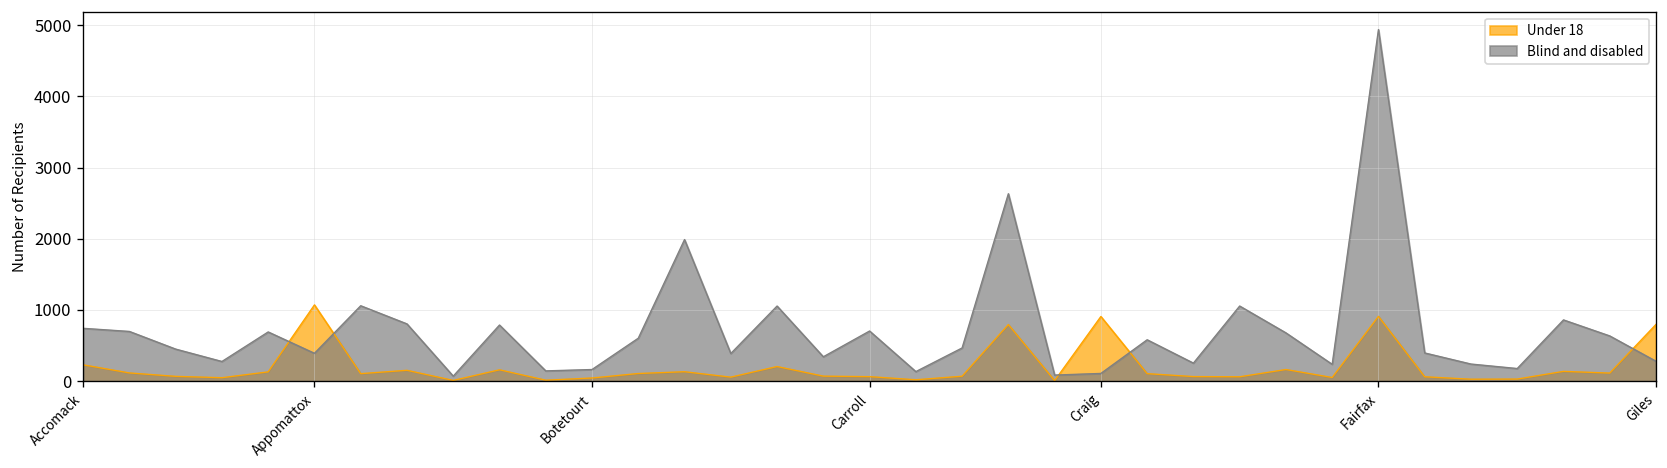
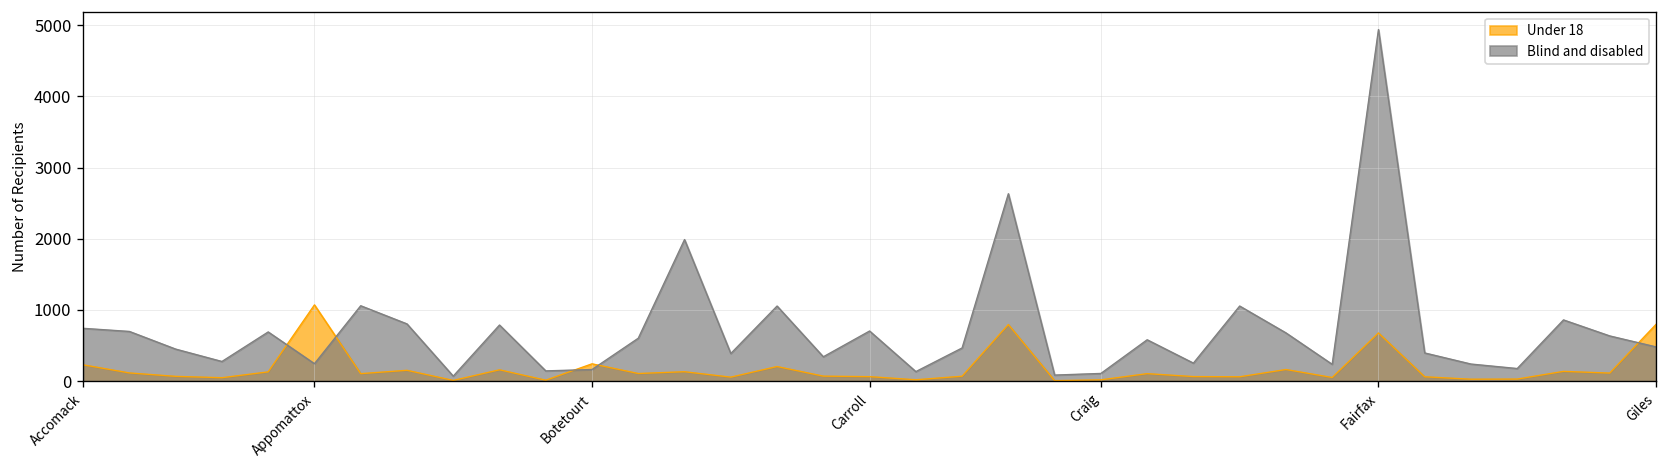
Blind and disabled, Appomattox: 400 -> 200
Under 18, Botetourt: 0 -> 200
Under 18, Craig: 900 -> 0
Under 18, Fairfax: 900 -> 700
Blind and disabled, Giles: 300 -> 500
